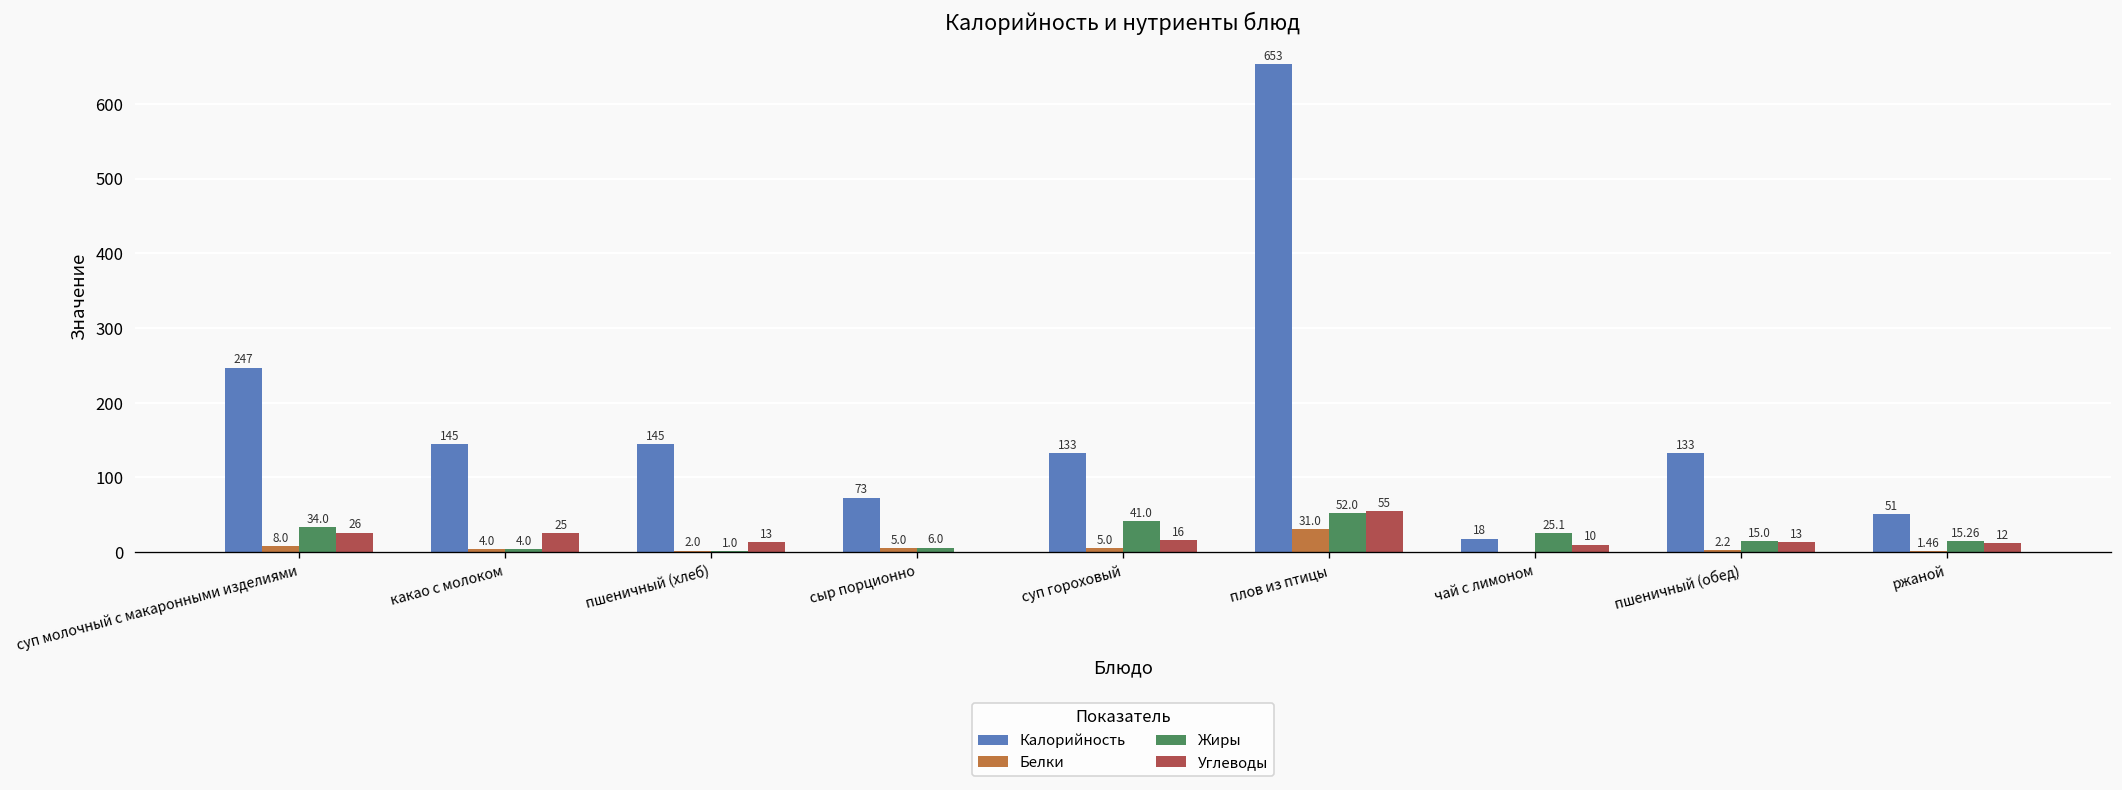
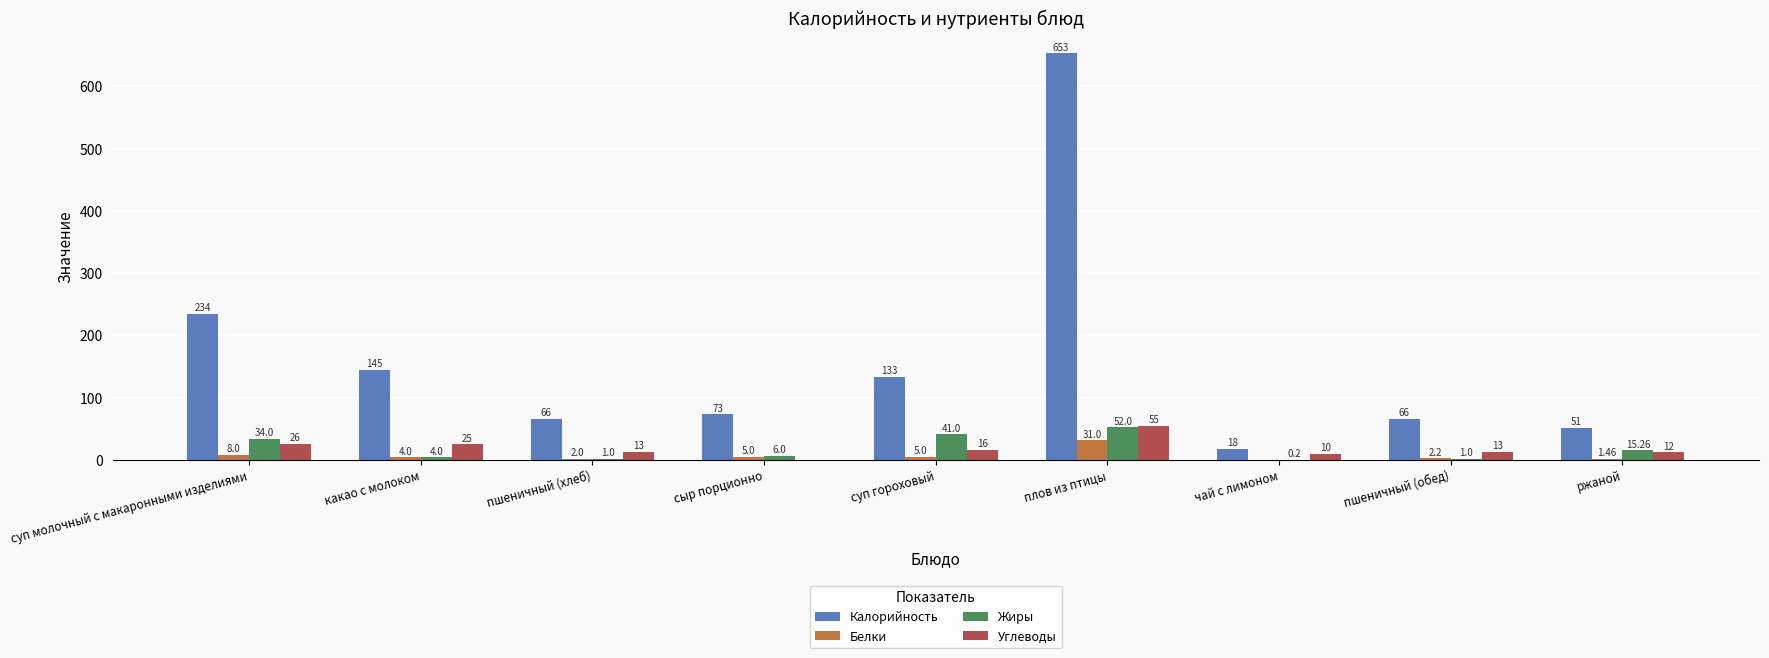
Калорийность, суп молочный с макаронными изделиями: 247 -> 234
Калорийность, пшеничный (хлеб): 145 -> 66
Жиры, чай с лимоном: 25.1 -> 0.2
Калорийность, пшеничный (обед): 133 -> 66
Жиры, пшеничный (обед): 15.0 -> 1.0
